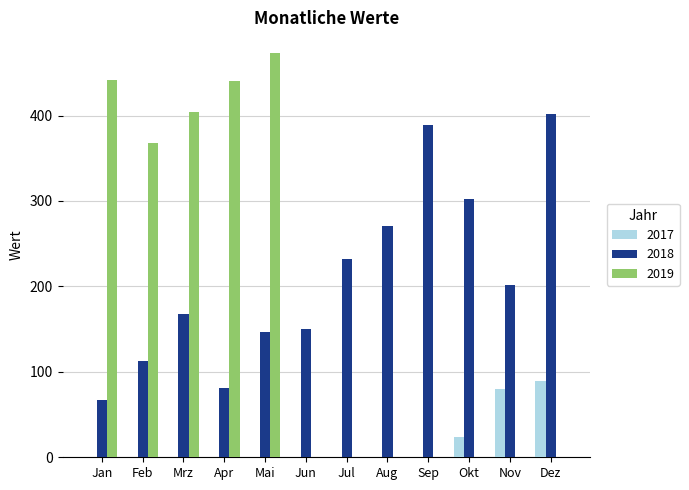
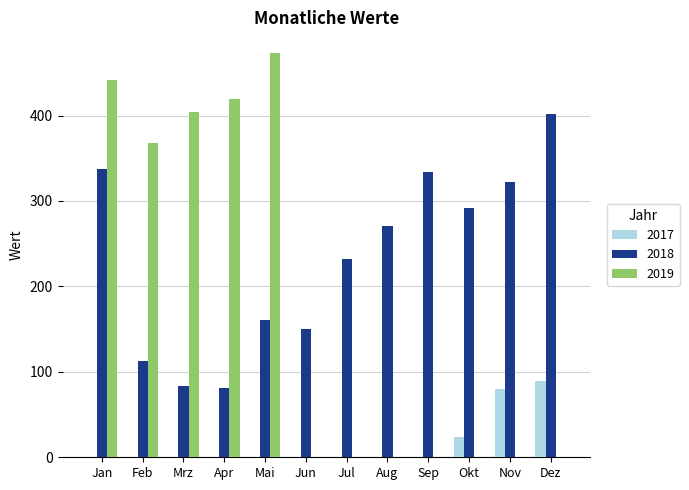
2018, Jan: 70 -> 340
2018, Mrz: 170 -> 80
2019, Apr: 440 -> 420
2018, Mai: 150 -> 160
2018, Sep: 390 -> 330
2018, Okt: 300 -> 290
2018, Nov: 200 -> 320
